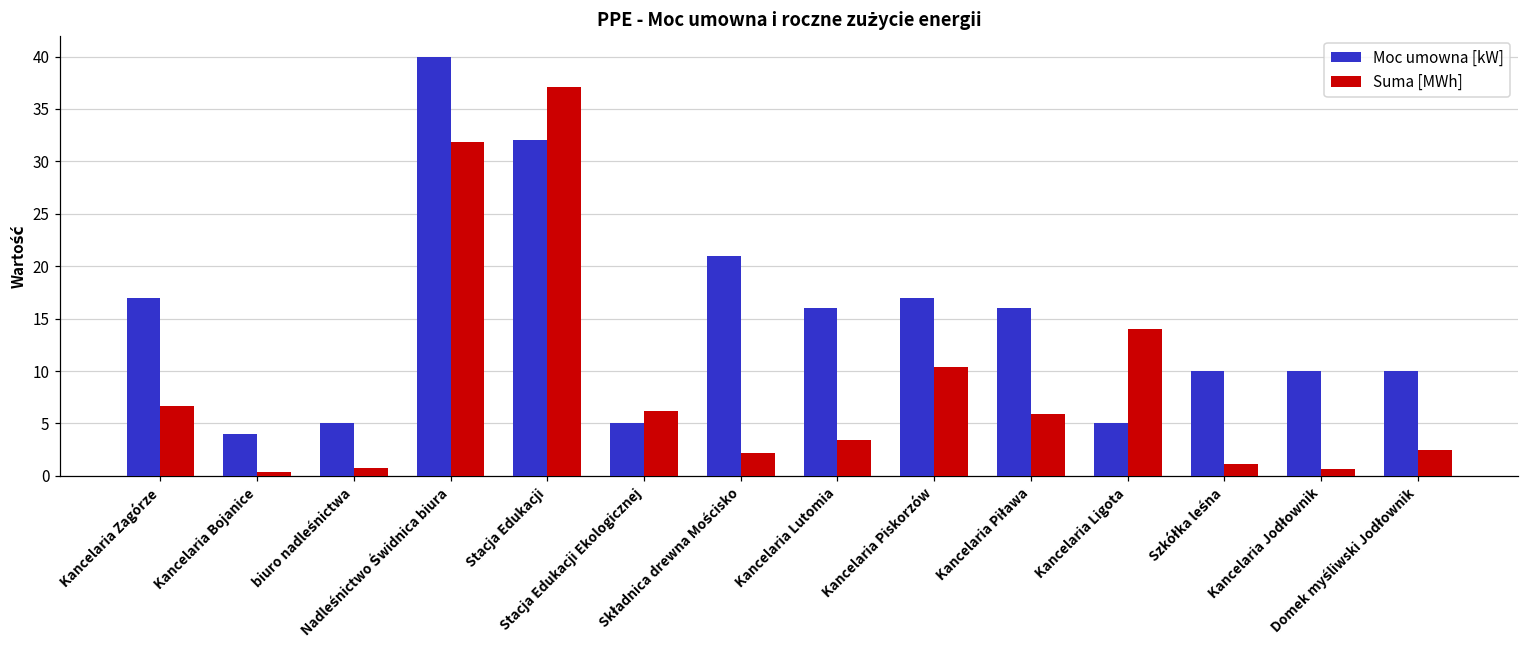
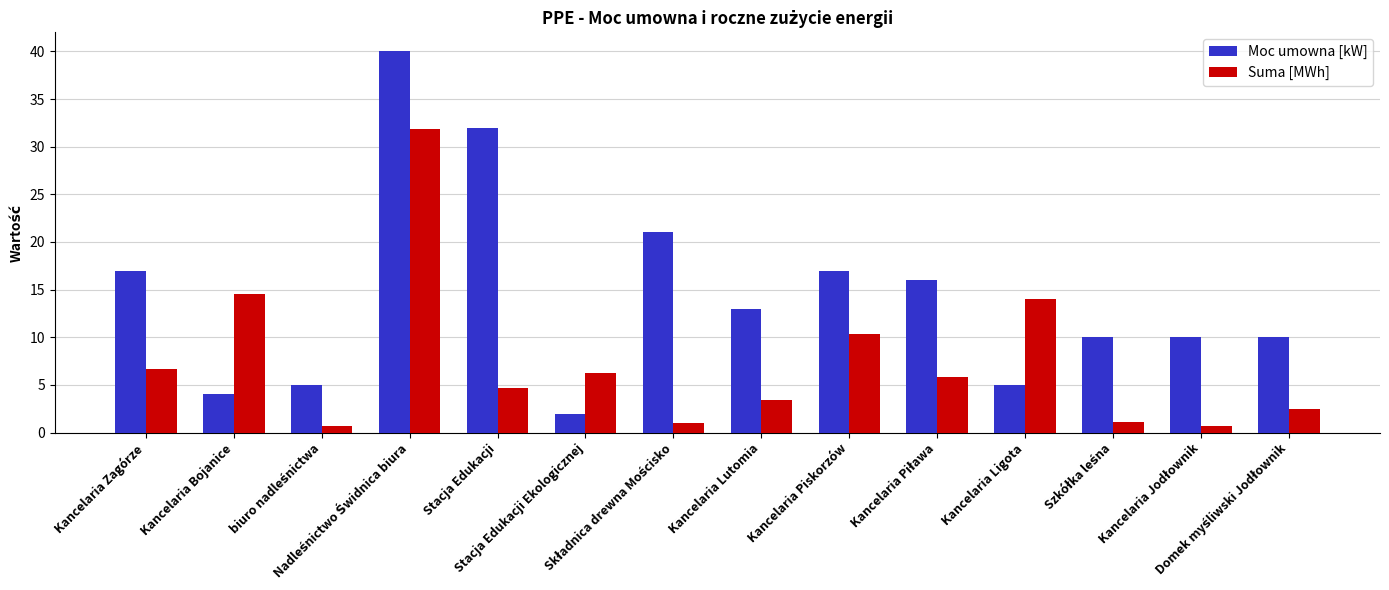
Suma [MWh], Kancelaria Bojanice: 0 -> 15
Suma [MWh], Stacja Edukacji: 37 -> 5
Moc umowna [kW], Stacja Edukacji Ekologicznej: 5 -> 2
Suma [MWh], Składnica drewna Mościsko: 2 -> 1
Moc umowna [kW], Kancelaria Lutomia: 16 -> 13
